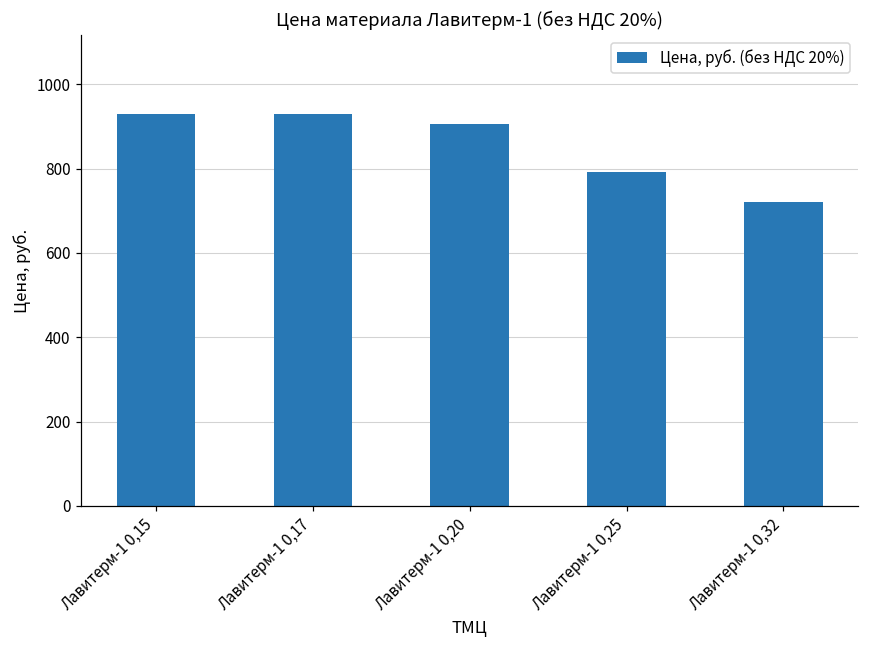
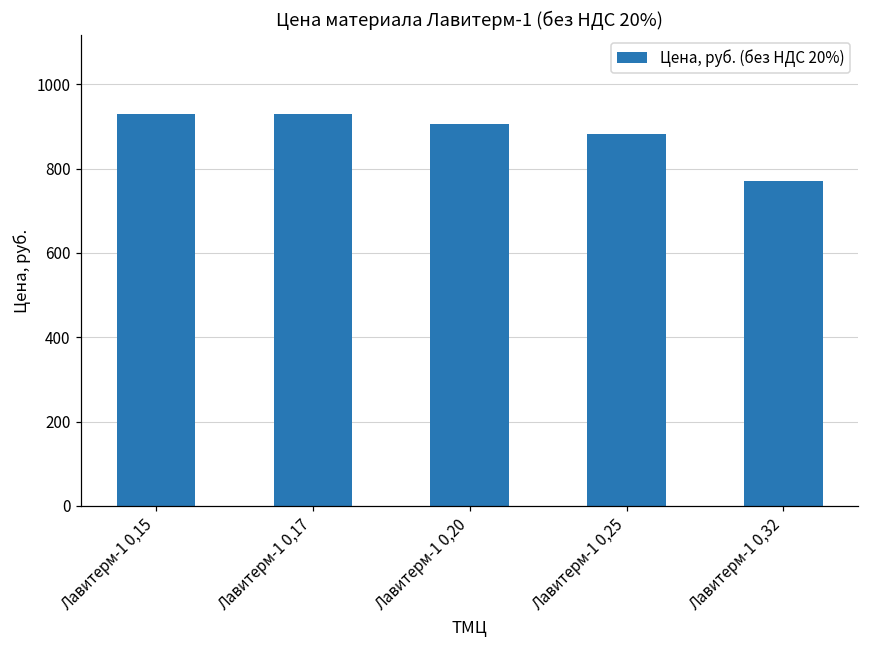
Лавитерм-1 0,25: 790 -> 880
Лавитерм-1 0,32: 720 -> 770
